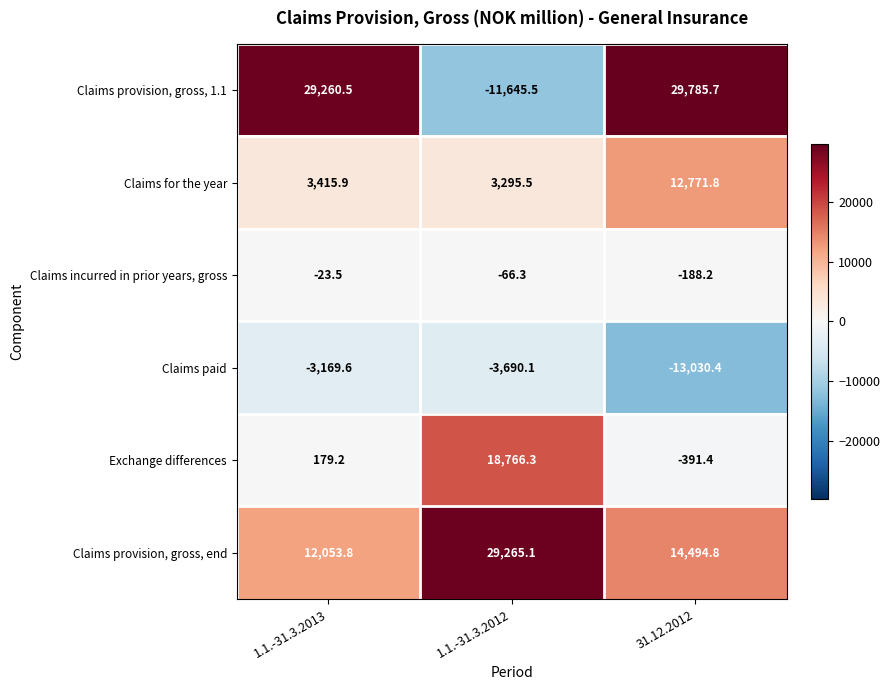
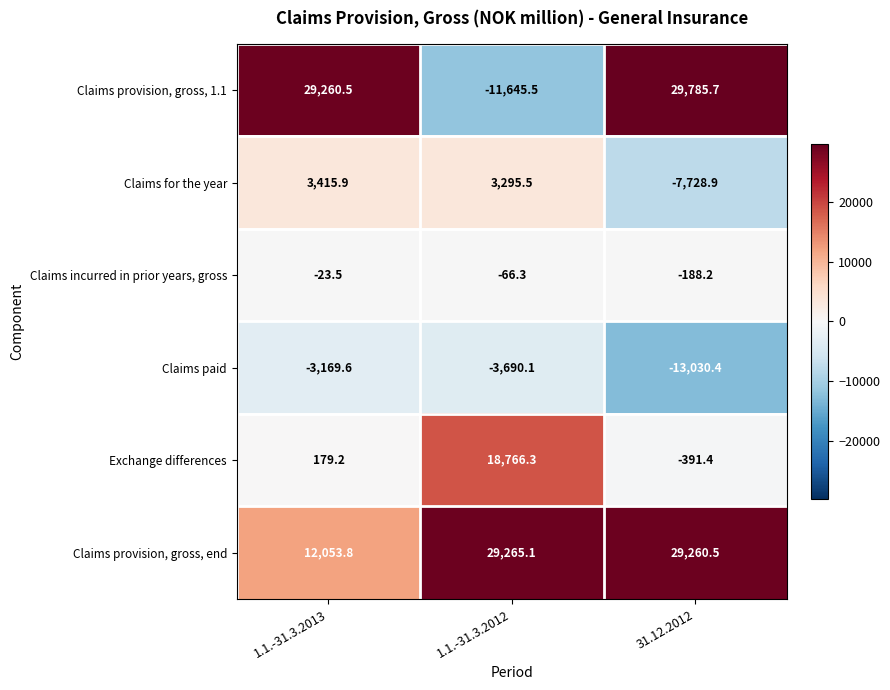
Claims for the year, 31.12.2012: 12,771.8 -> -7,728.9
Claims provision, gross, end, 31.12.2012: 14,494.8 -> 29,260.5
